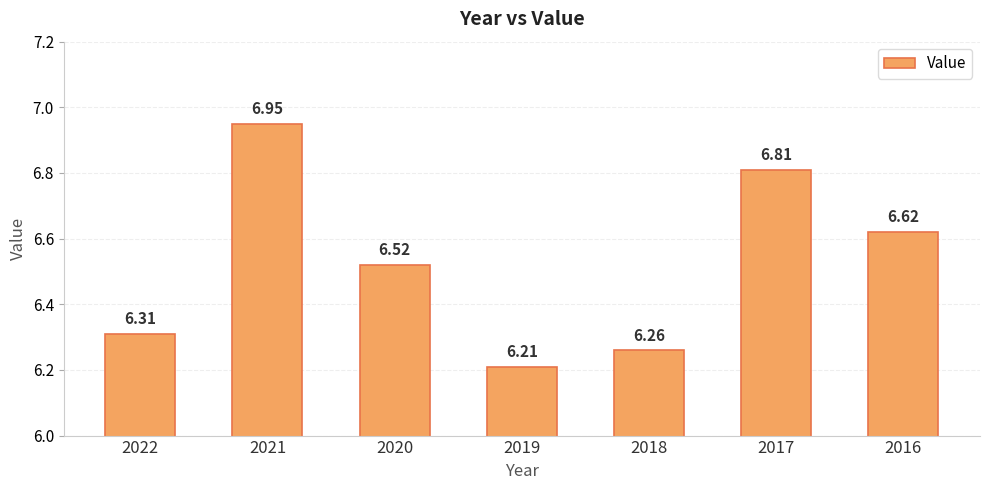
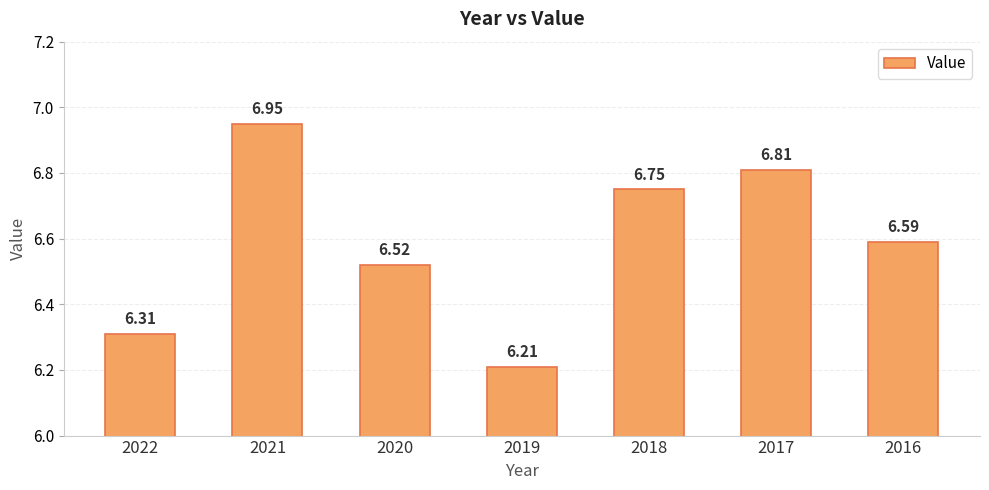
2018: 6.26 -> 6.75
2016: 6.62 -> 6.59
